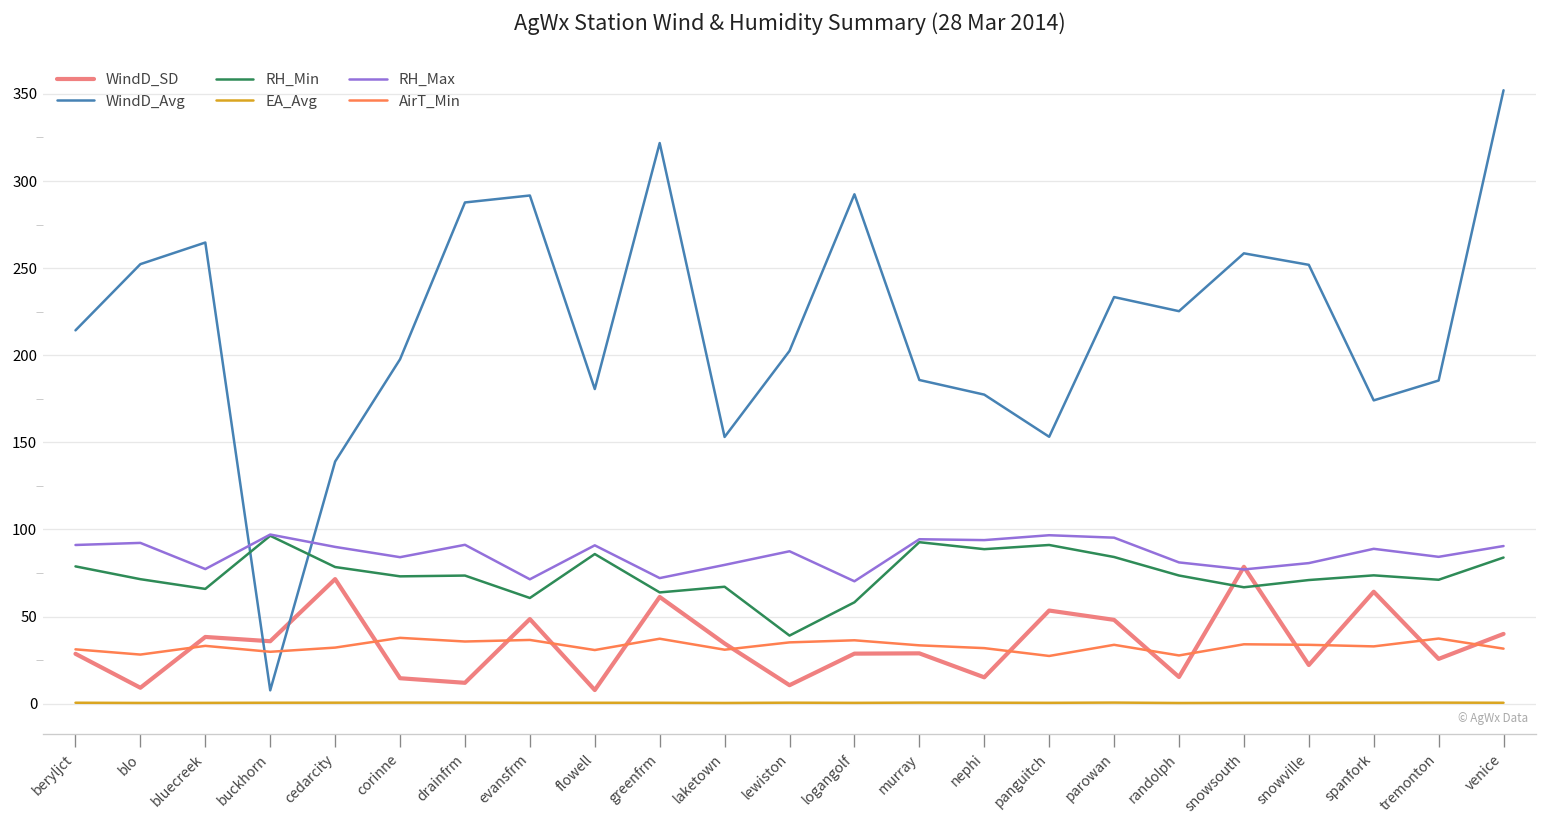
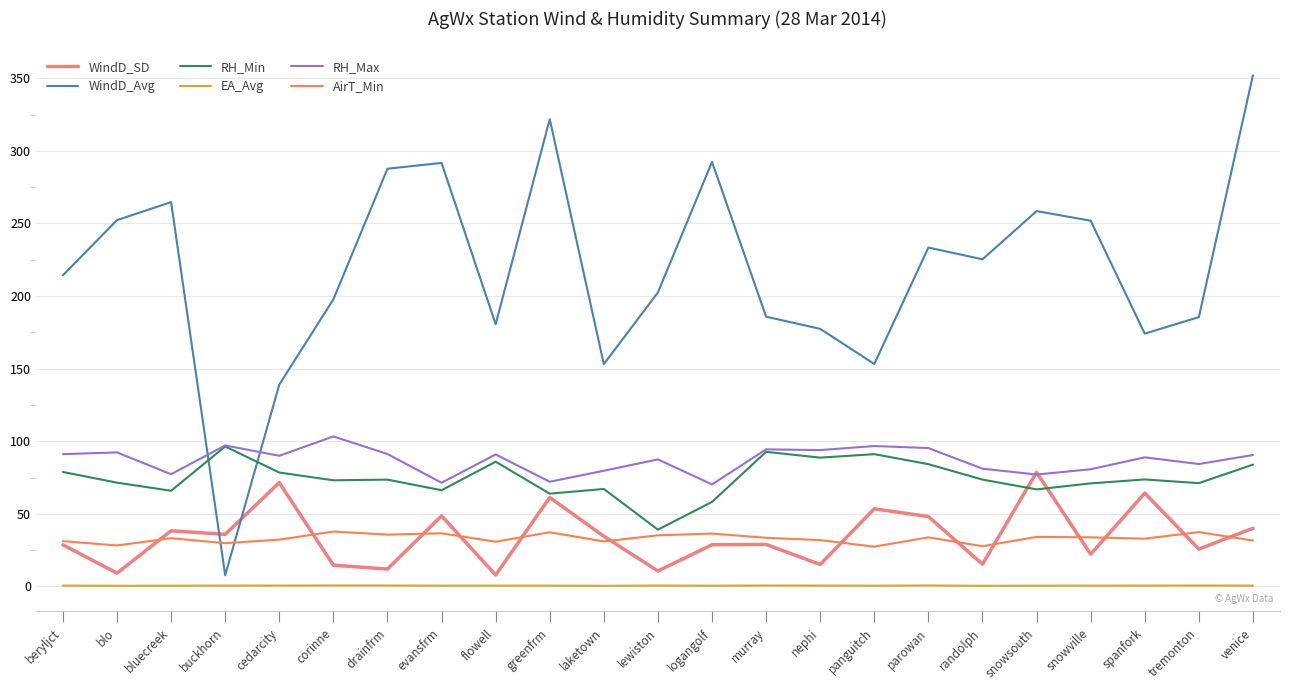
RH_Max, corinne: 84 -> 103
RH_Min, evansfrm: 61 -> 66
